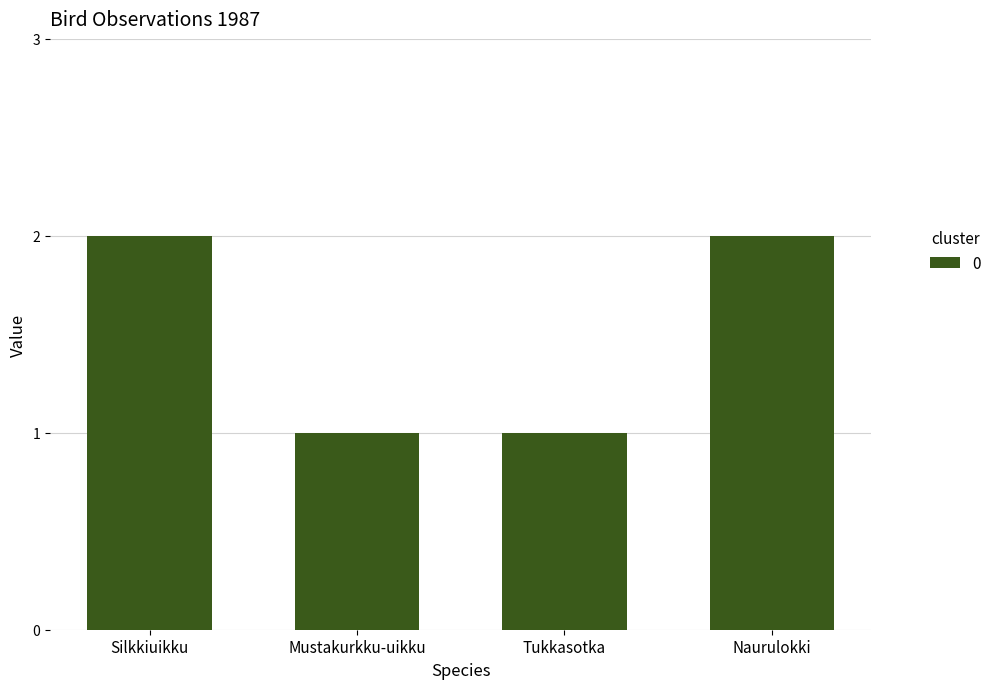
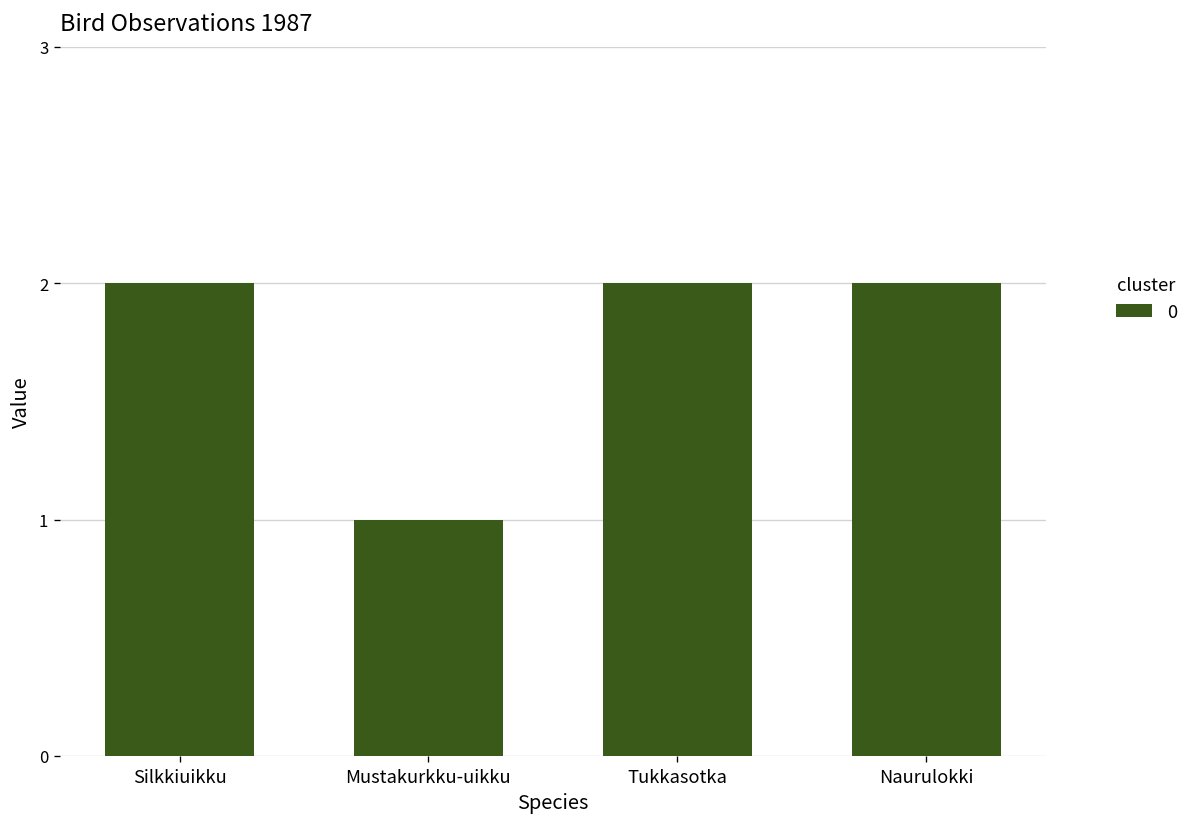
Tukkasotka: 1 -> 2
